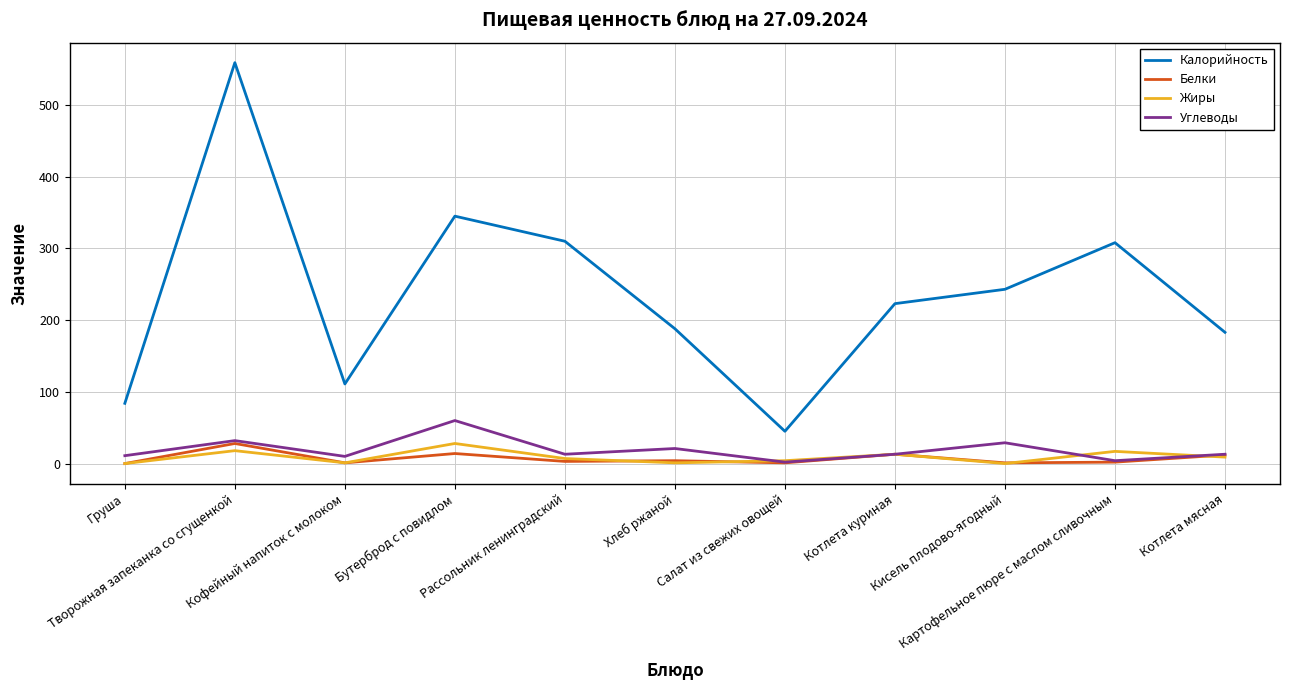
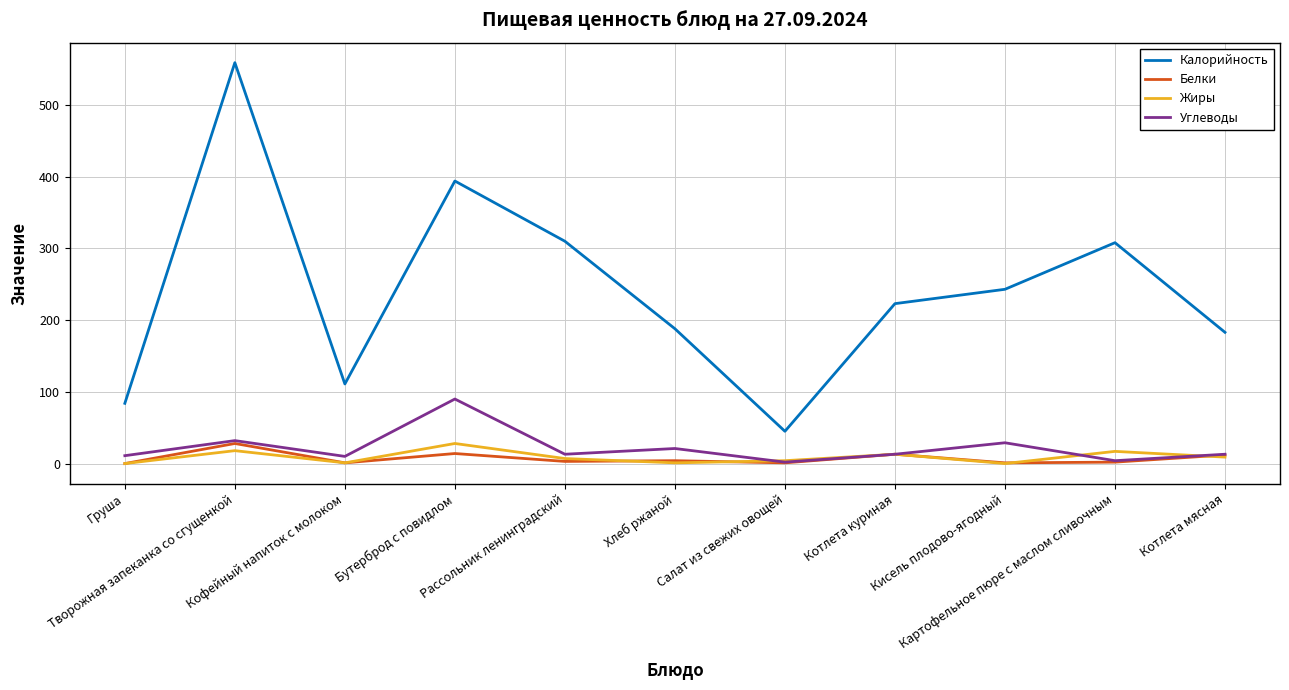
Калорийность, Бутерброд с повидлом: 350 -> 390
Углеводы, Бутерброд с повидлом: 60 -> 90
